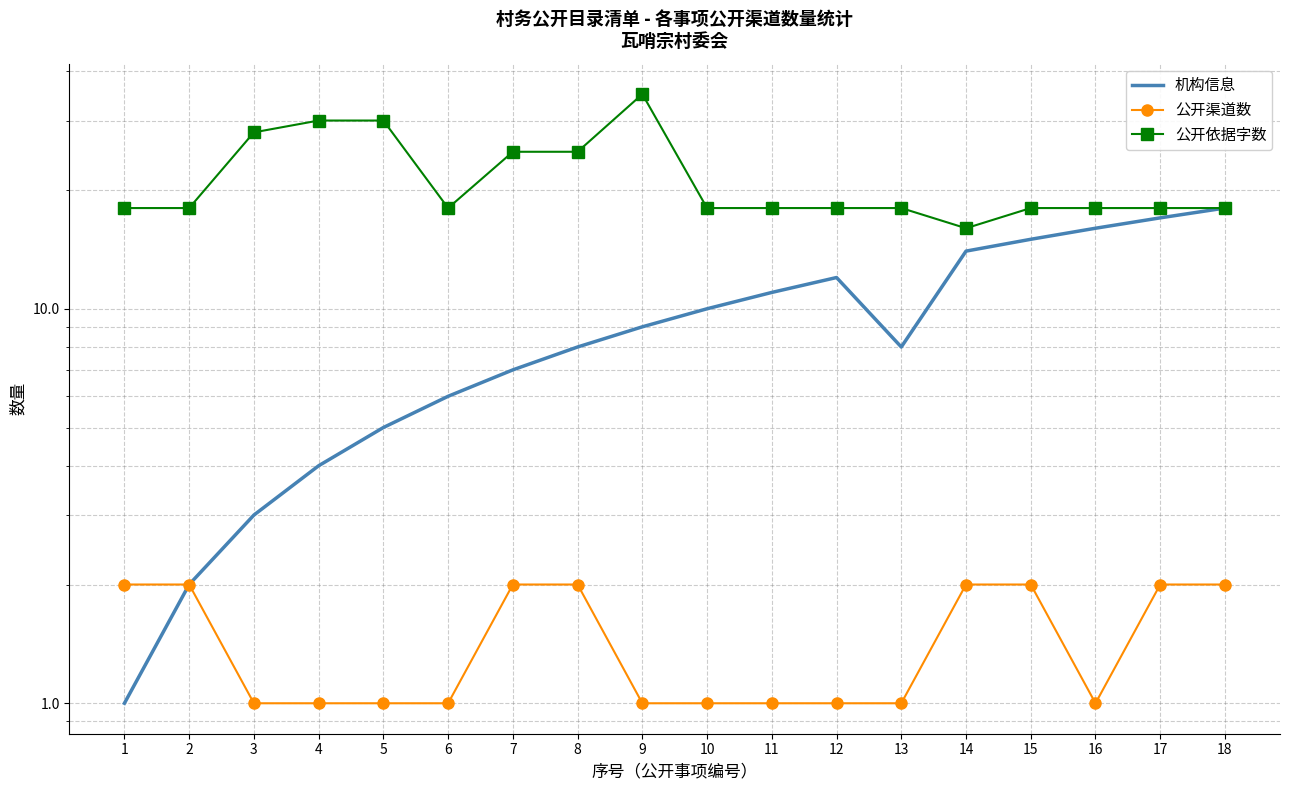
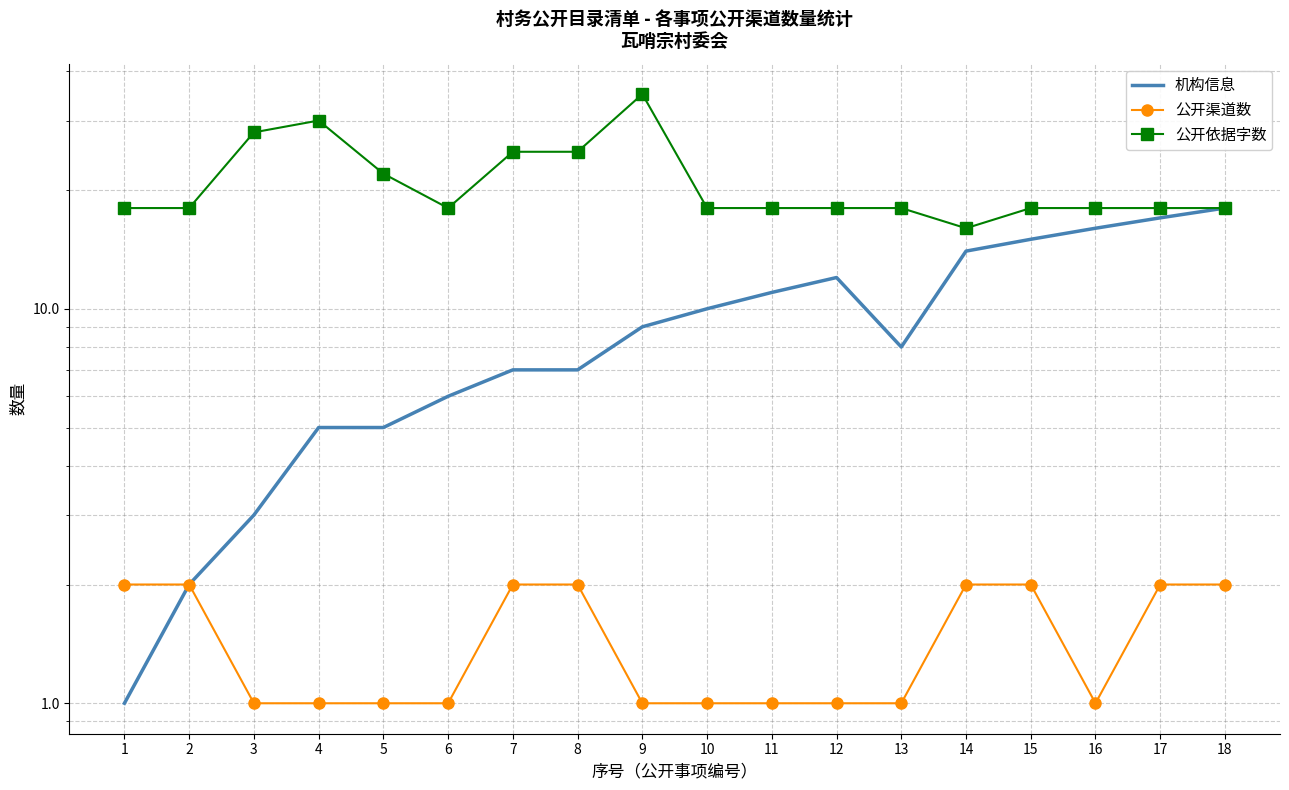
机构信息, 4: 4 -> 5
公开依据字数, 5: 30 -> 22
机构信息, 8: 8 -> 7
